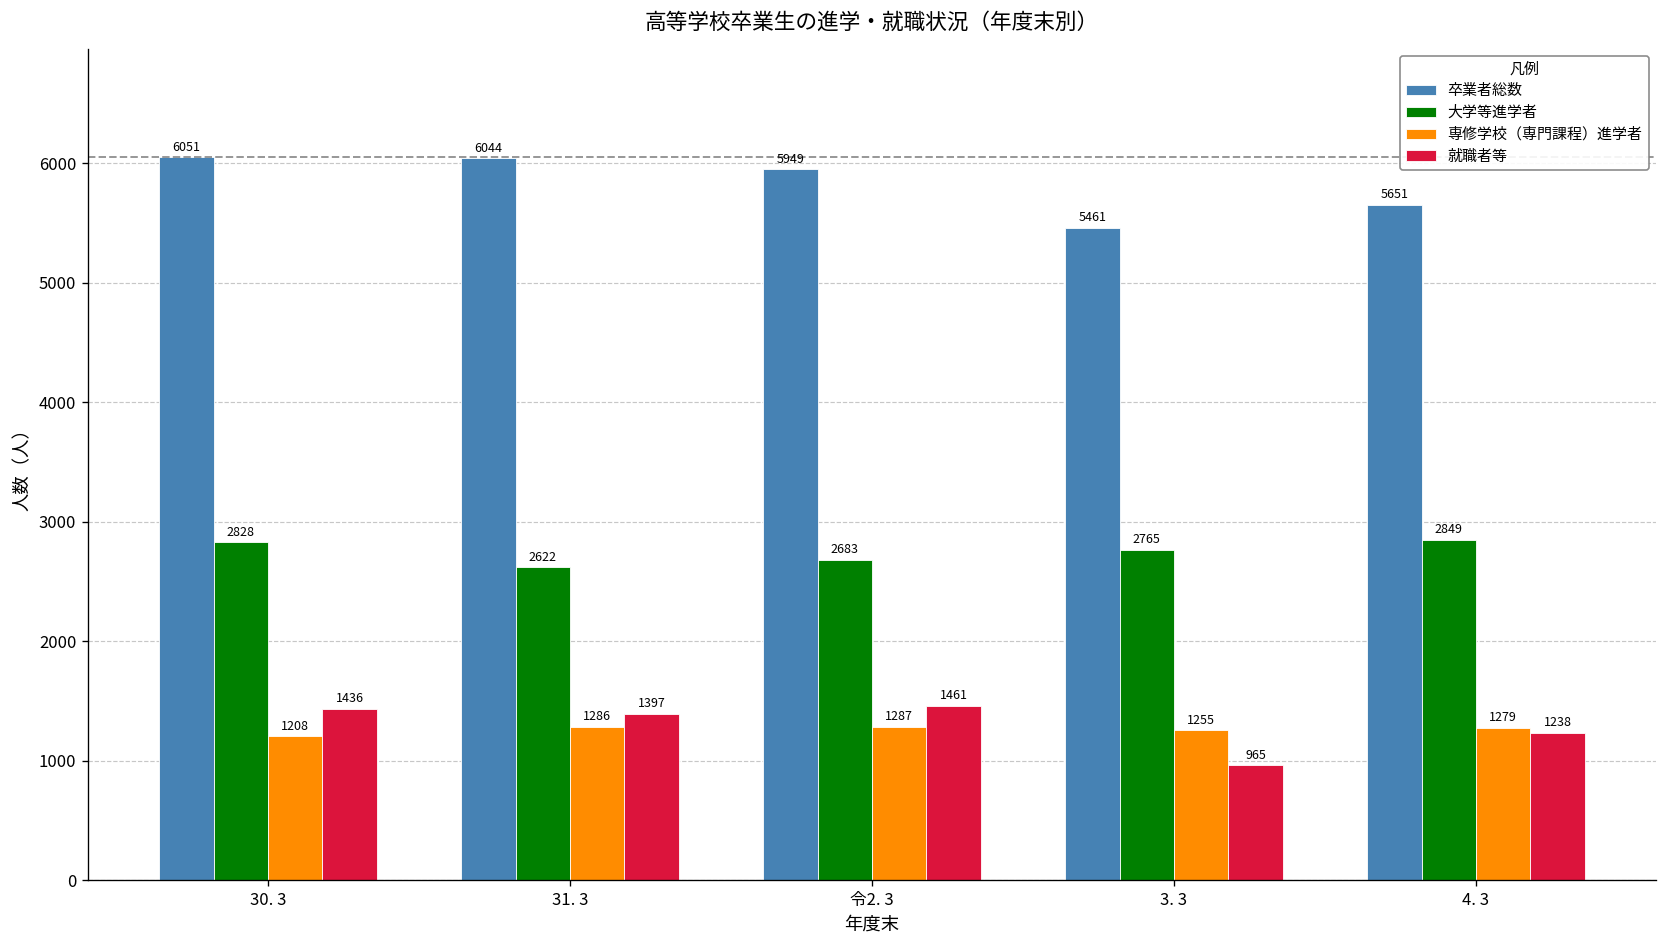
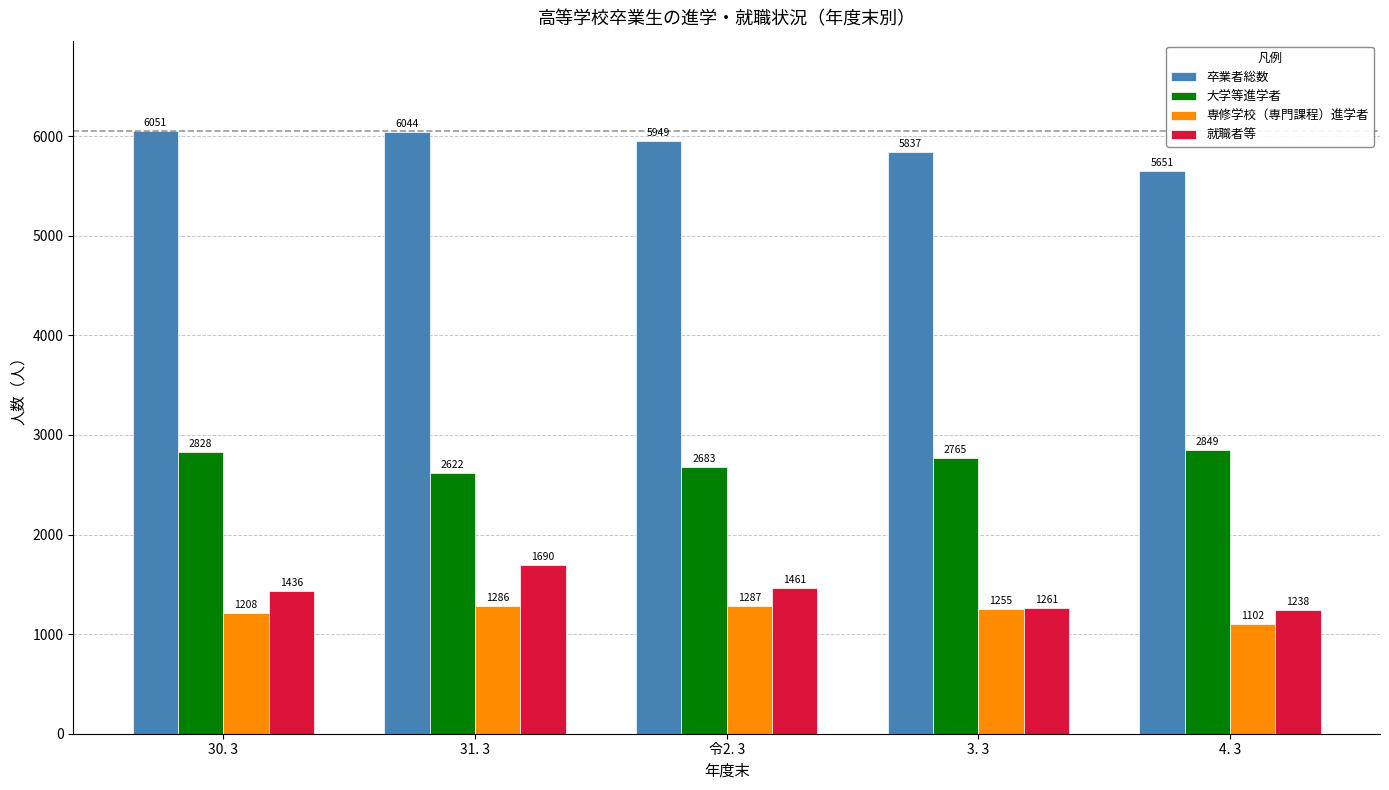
就職者等, 31. 3: 1397 -> 1690
卒業者総数, 3. 3: 5461 -> 5837
就職者等, 3. 3: 965 -> 1261
専修学校（専門課程）進学者, 4. 3: 1279 -> 1102
